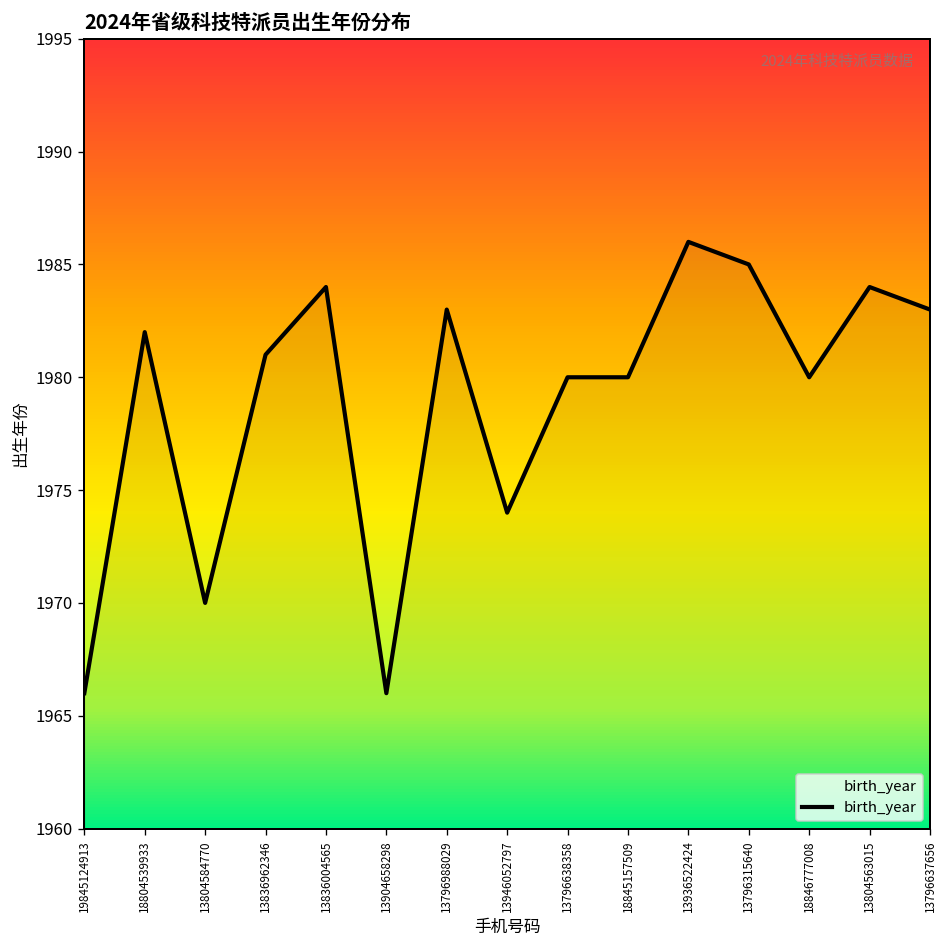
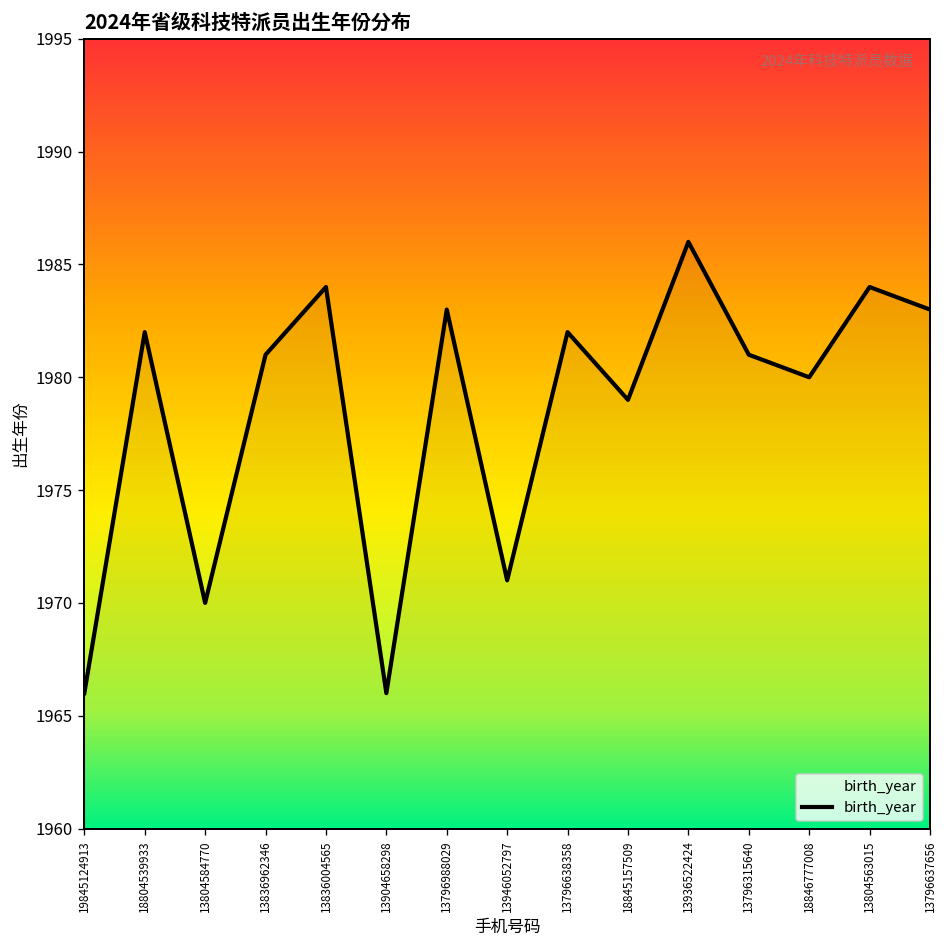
13946052797: 1974 -> 1971
13796638358: 1980 -> 1982
18845157509: 1980 -> 1979
13796315640: 1985 -> 1981
